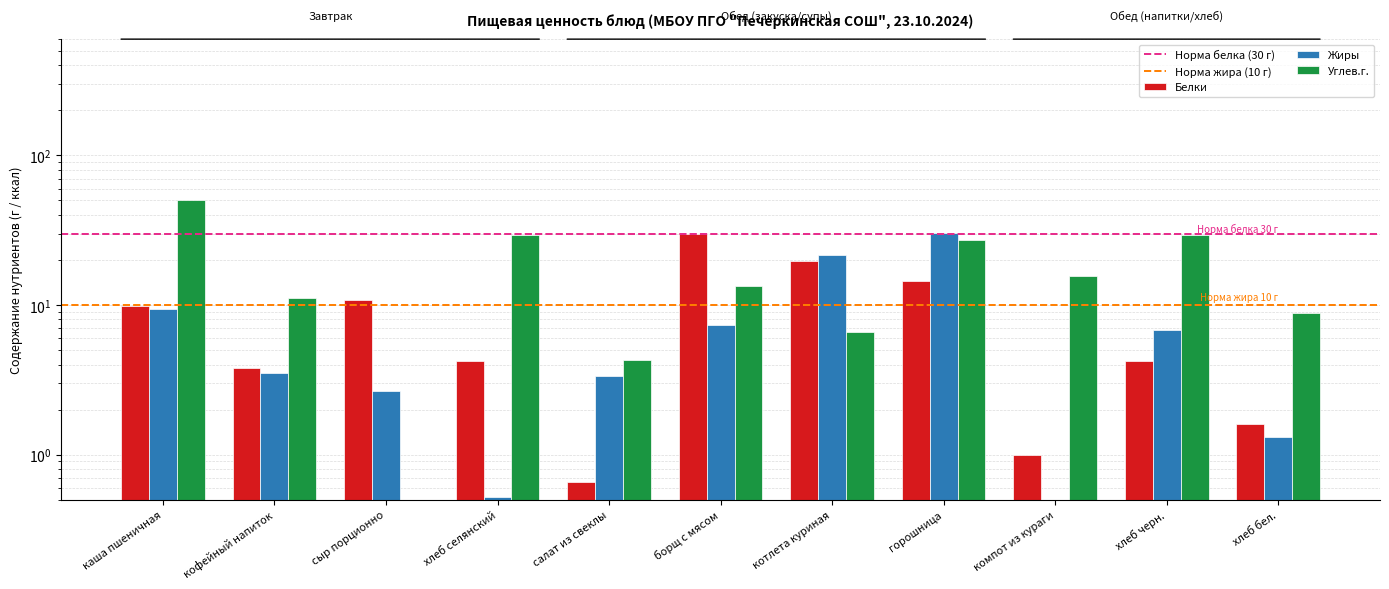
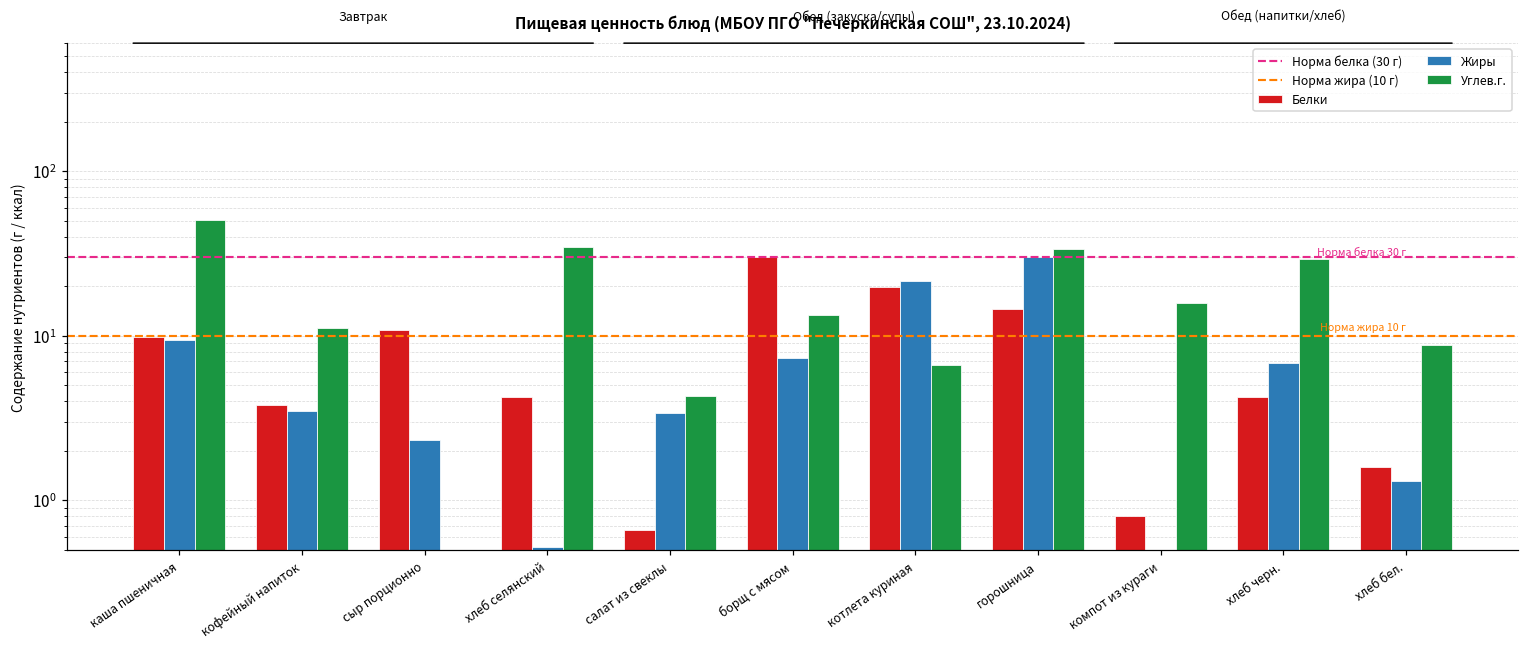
Жиры, сыр порционно: 2.6 -> 2.3
Углев.г., хлеб селянский: 29 -> 34
Углев.г., горошница: 27 -> 34
Белки, компот из кураги: 1.0 -> 0.8
